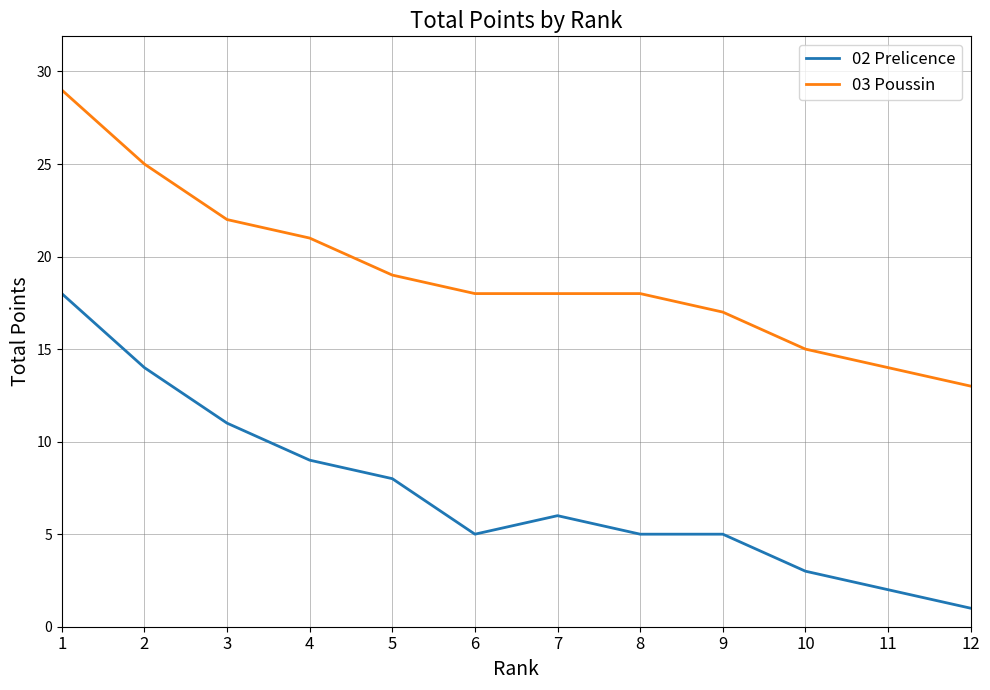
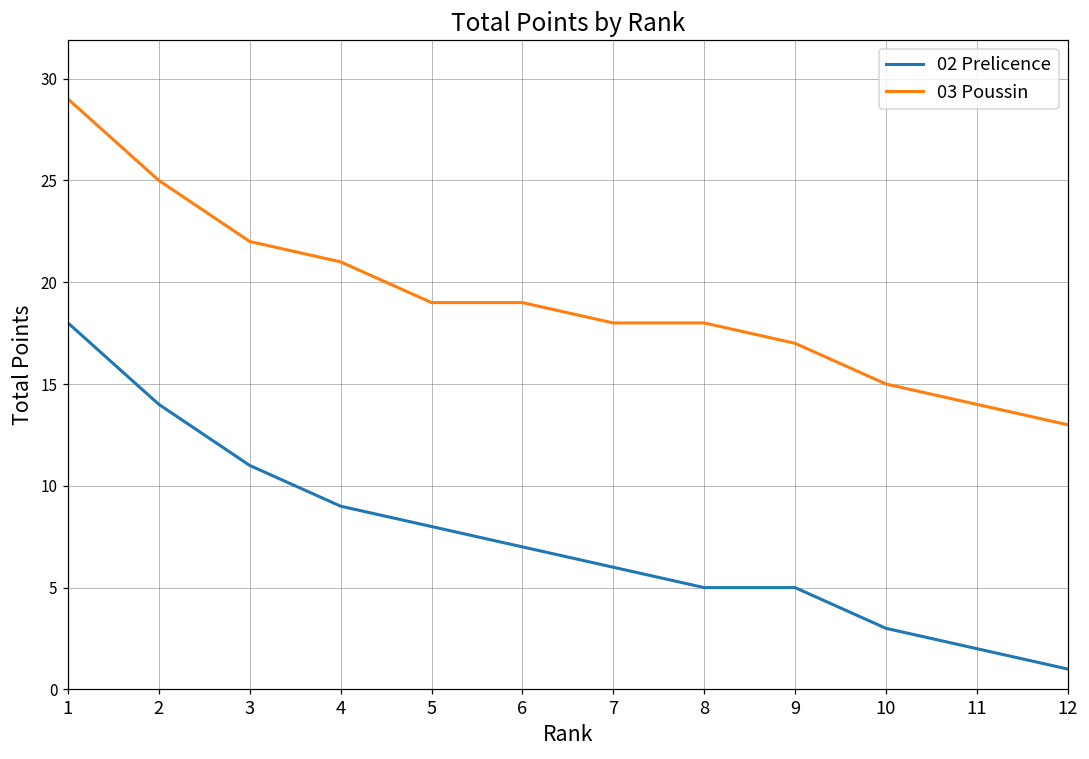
02 Prelicence, 6: 5 -> 7
03 Poussin, 6: 18 -> 19
